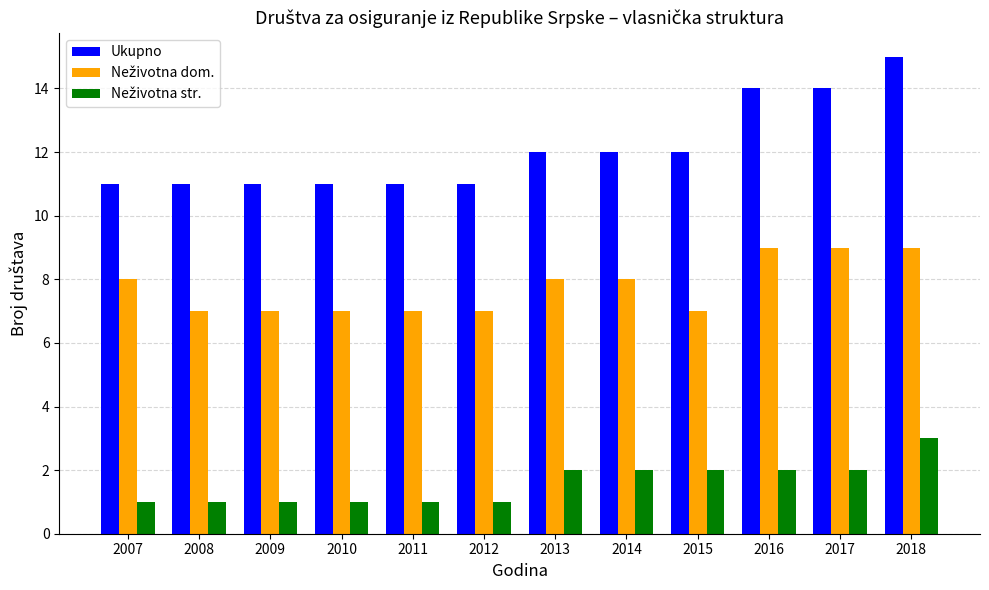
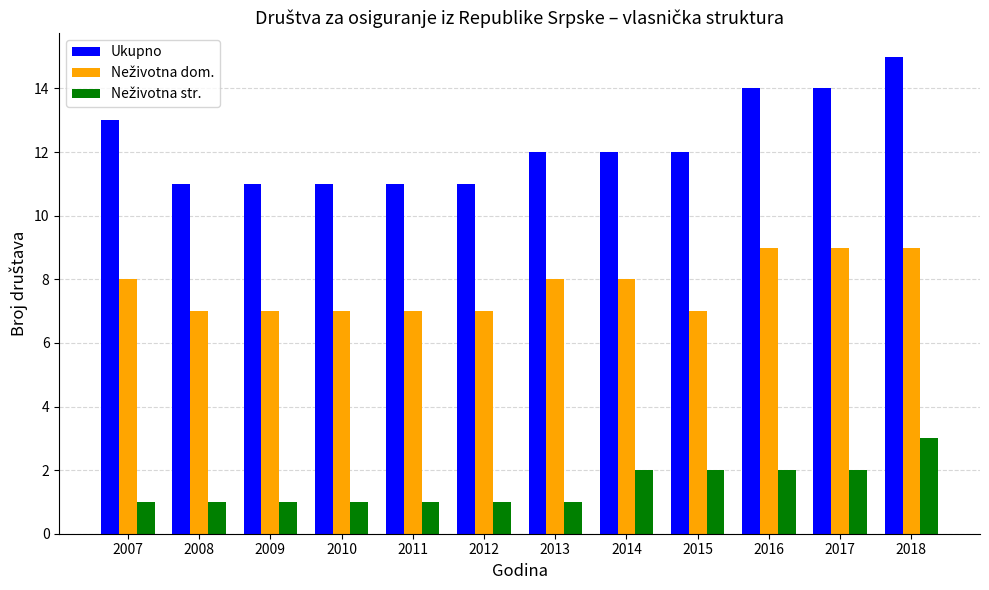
Ukupno, 2007: 11 -> 13
Neživotna str., 2013: 2 -> 1
